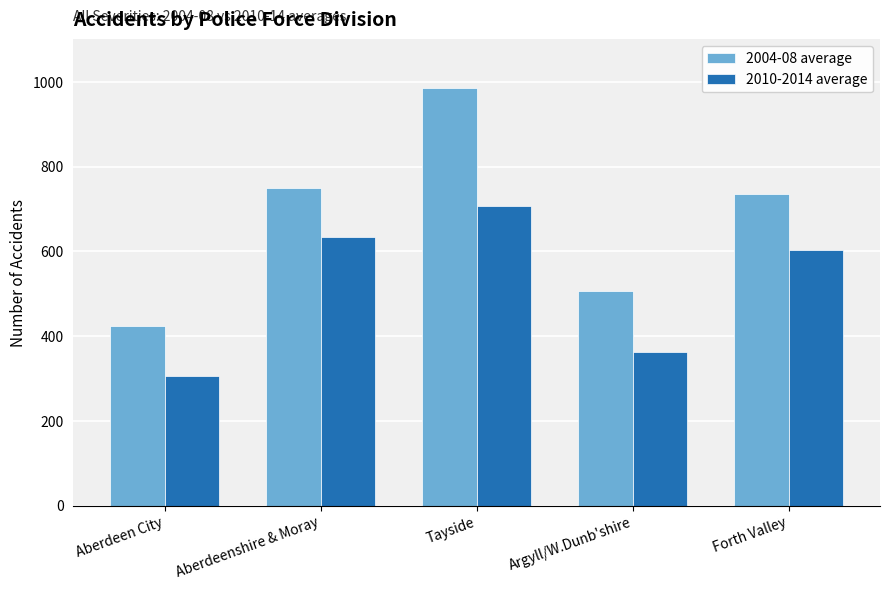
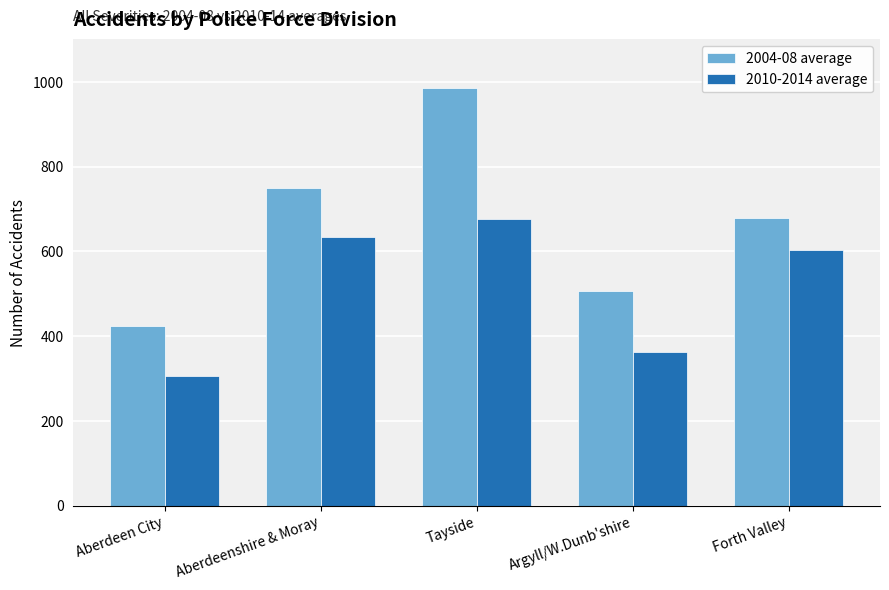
2010-2014 average, Tayside: 710 -> 680
2004-08 average, Forth Valley: 740 -> 680
